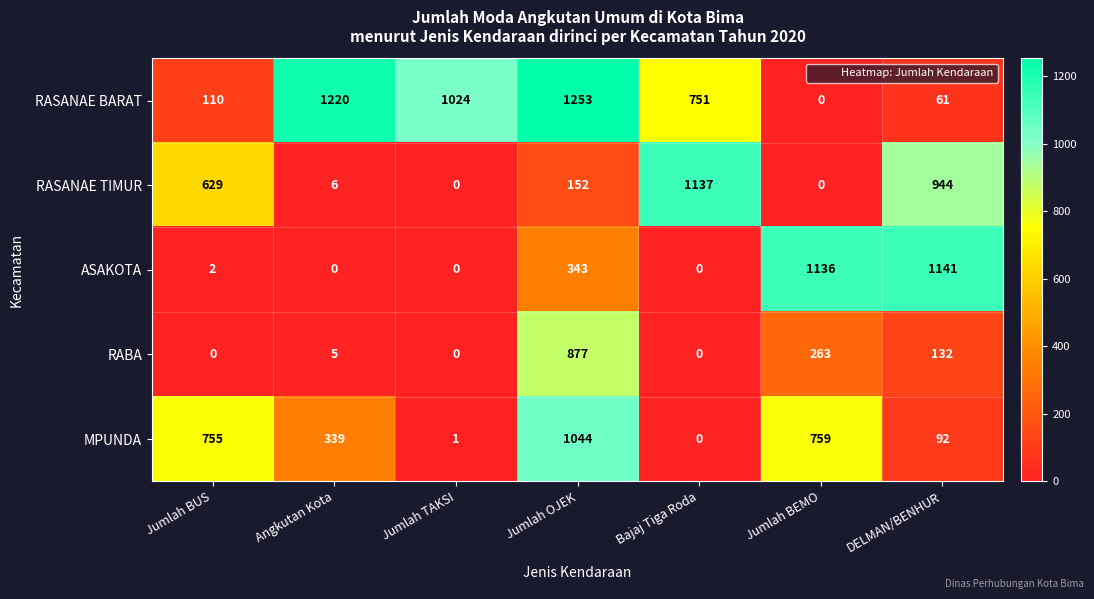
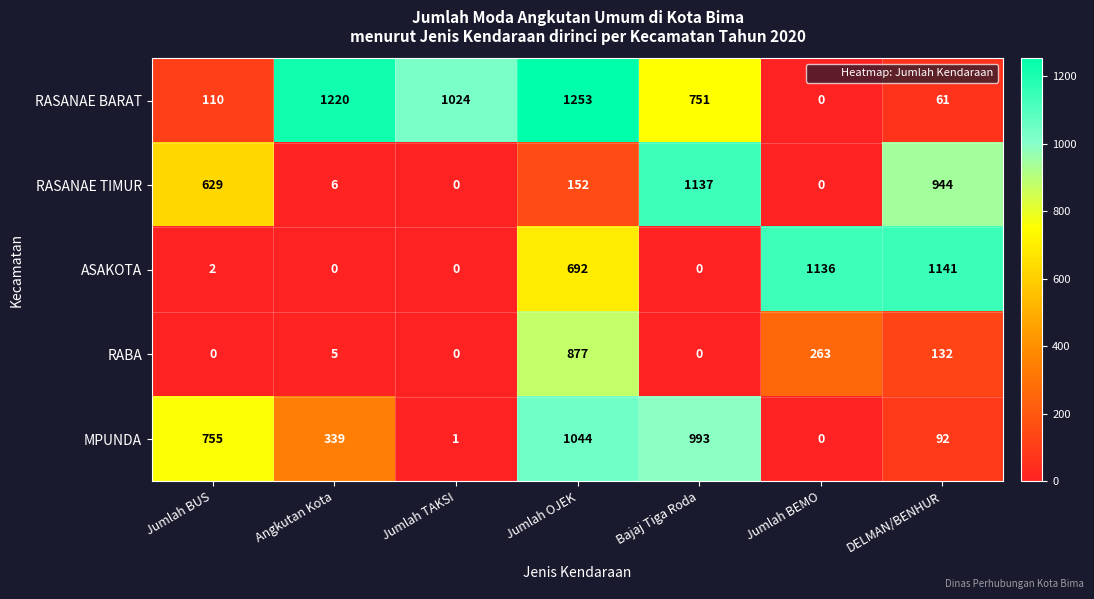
ASAKOTA, Jumlah OJEK: 343 -> 692
MPUNDA, Bajaj Tiga Roda: 0 -> 993
MPUNDA, Jumlah BEMO: 759 -> 0
